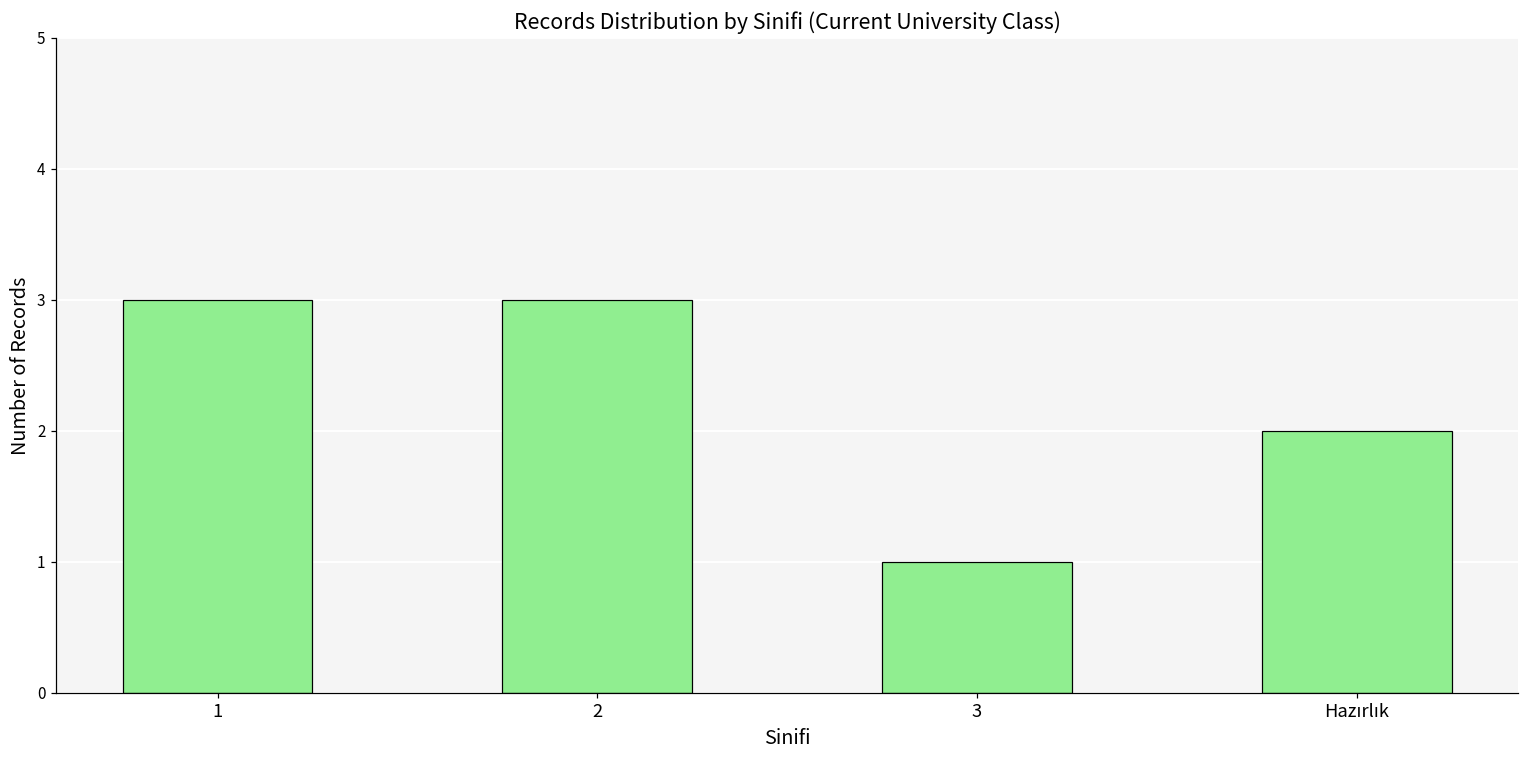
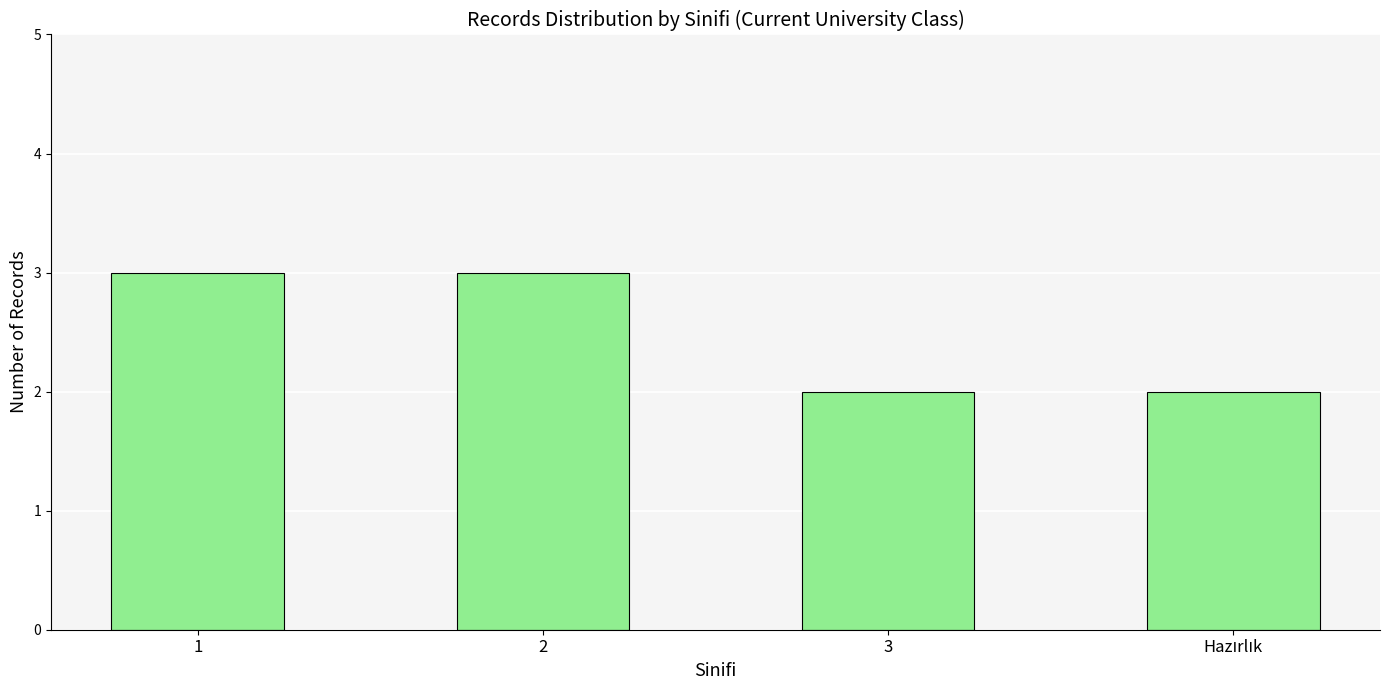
3: 1 -> 2
